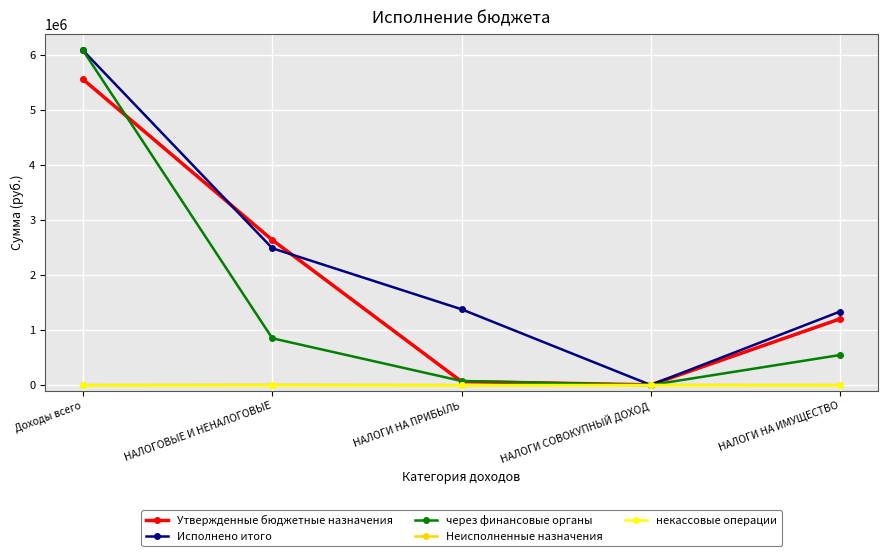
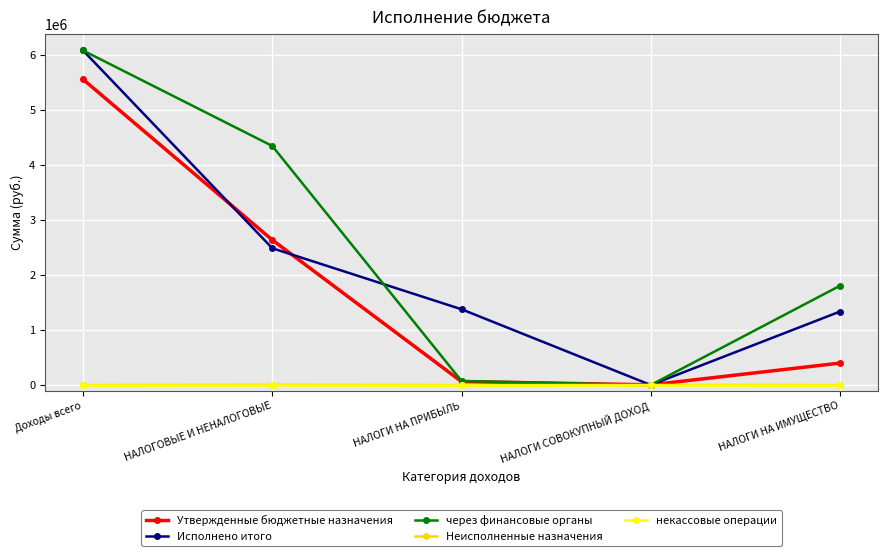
через финансовые органы, НАЛОГОВЫЕ И НЕНАЛОГОВЫЕ: 900000 -> 4300000
Утвержденные бюджетные назначения, НАЛОГИ НА ИМУЩЕСТВО: 1200000 -> 400000
через финансовые органы, НАЛОГИ НА ИМУЩЕСТВО: 500000 -> 1800000
